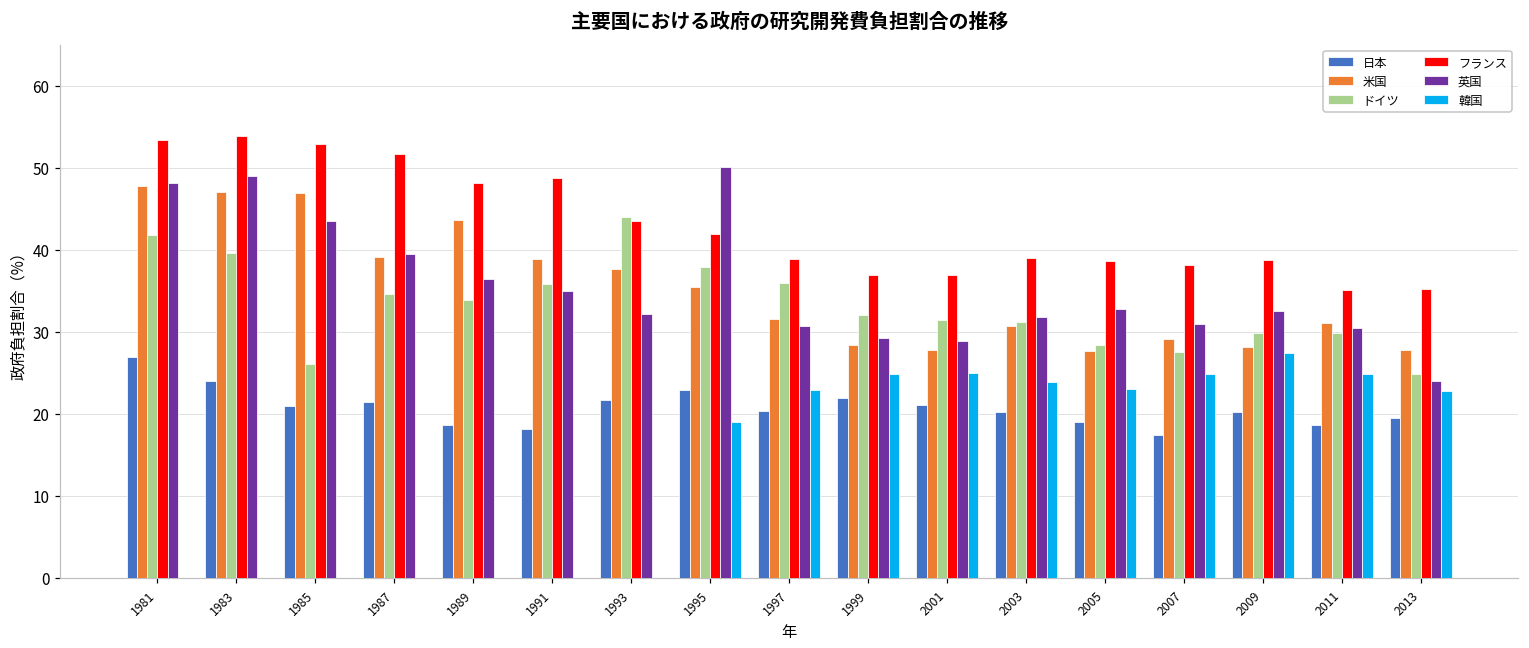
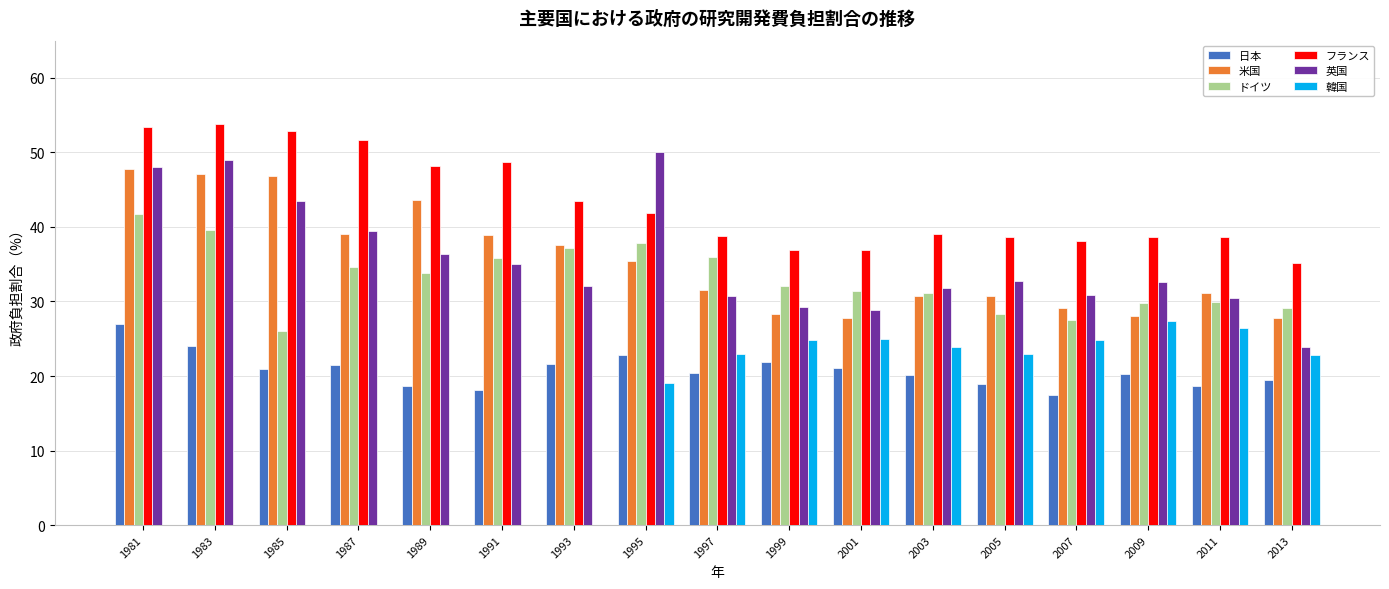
ドイツ, 1993: 44 -> 37
米国, 2005: 28 -> 31
フランス, 2011: 35 -> 39
韓国, 2011: 25 -> 27
ドイツ, 2013: 25 -> 29
